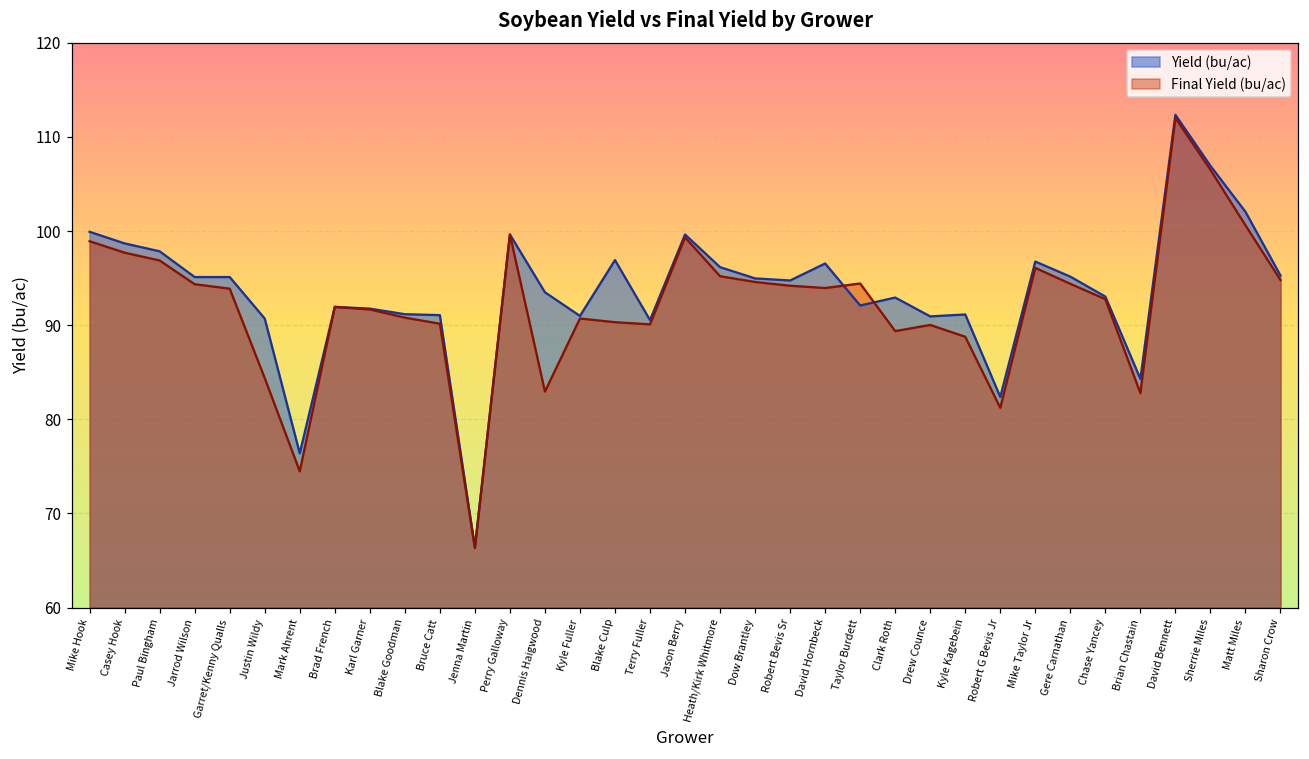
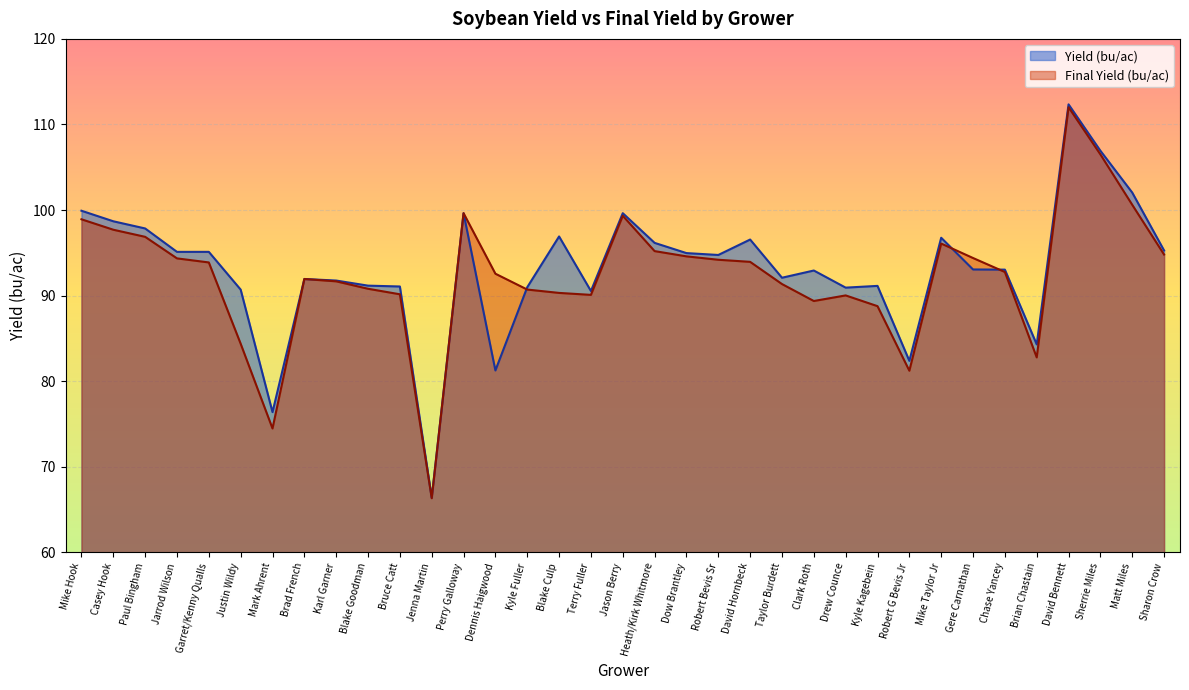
Yield (bu/ac), Dennis Haigwood: 93 -> 81
Final Yield (bu/ac), Dennis Haigwood: 83 -> 93
Final Yield (bu/ac), Taylor Burdett: 94 -> 91
Yield (bu/ac), Gere Carnathan: 95 -> 93
